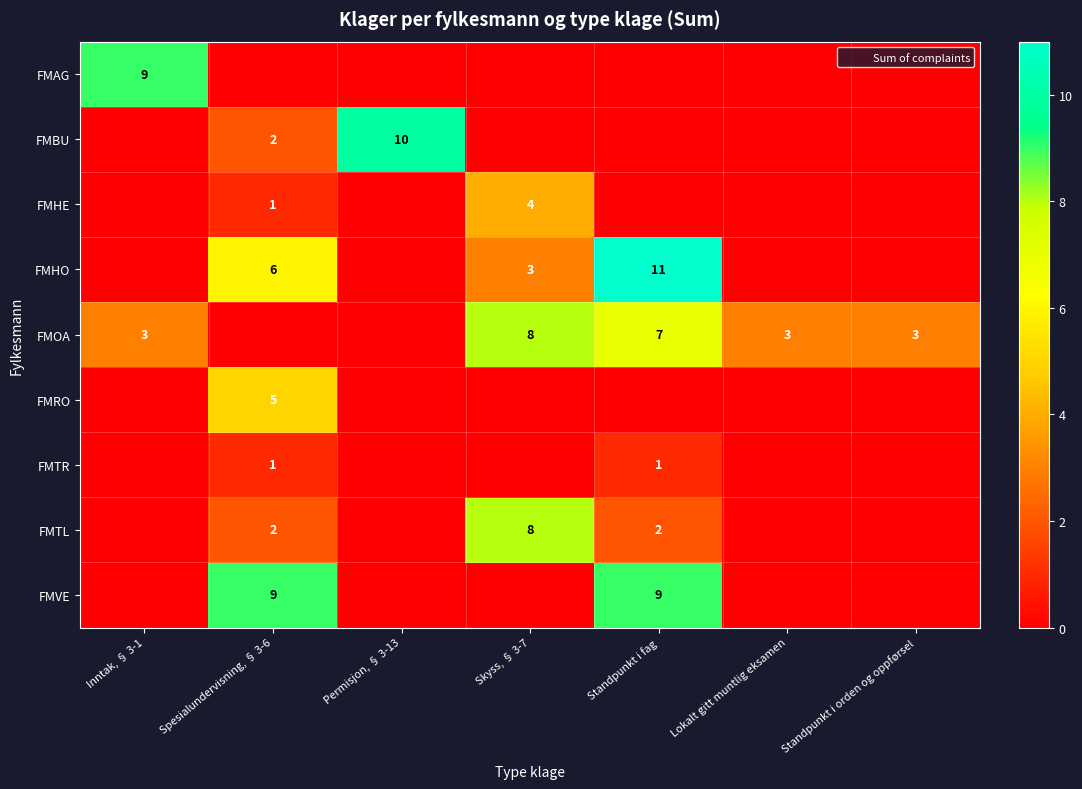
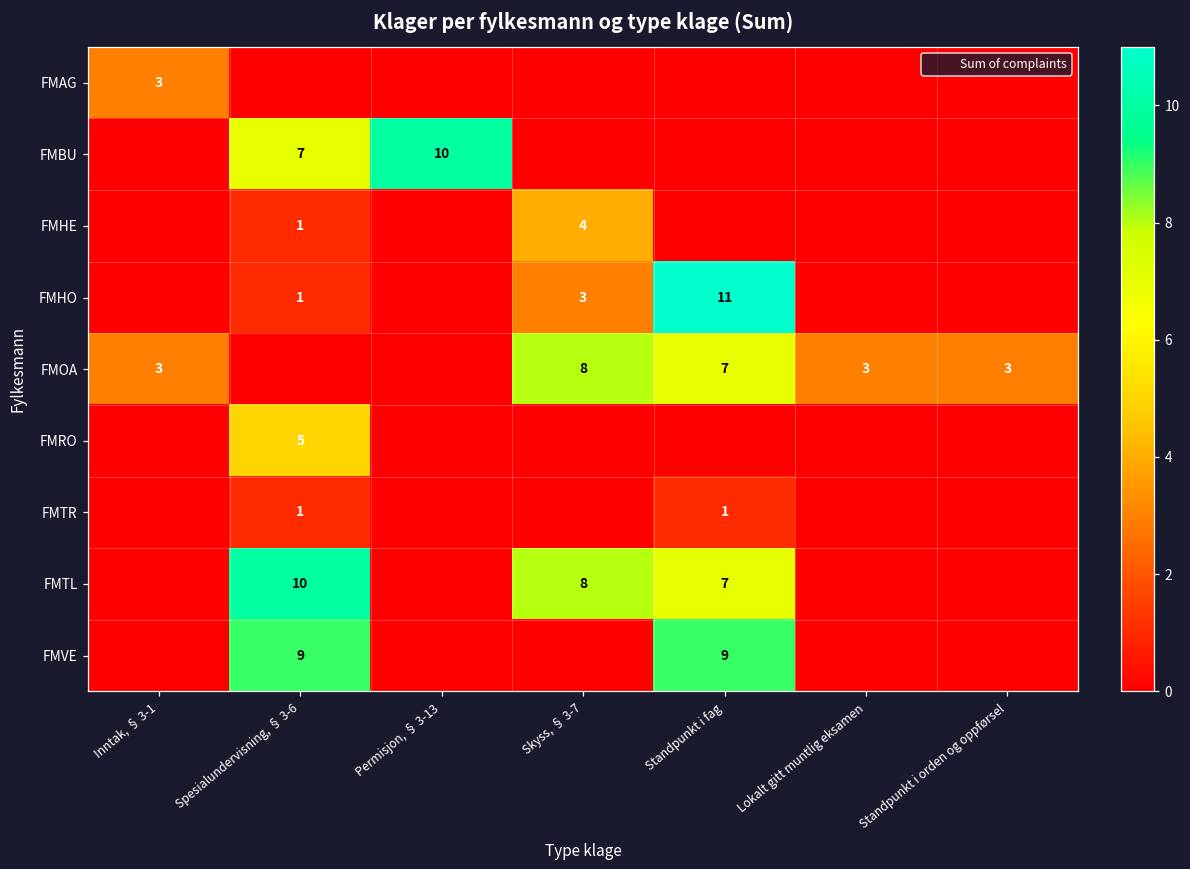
FMAG, Inntak, § 3-1: 9 -> 3
FMBU, Spesialundervisning, § 3-6: 2 -> 7
FMHO, Spesialundervisning, § 3-6: 6 -> 1
FMTL, Spesialundervisning, § 3-6: 2 -> 10
FMTL, Standpunkt i fag: 2 -> 7
